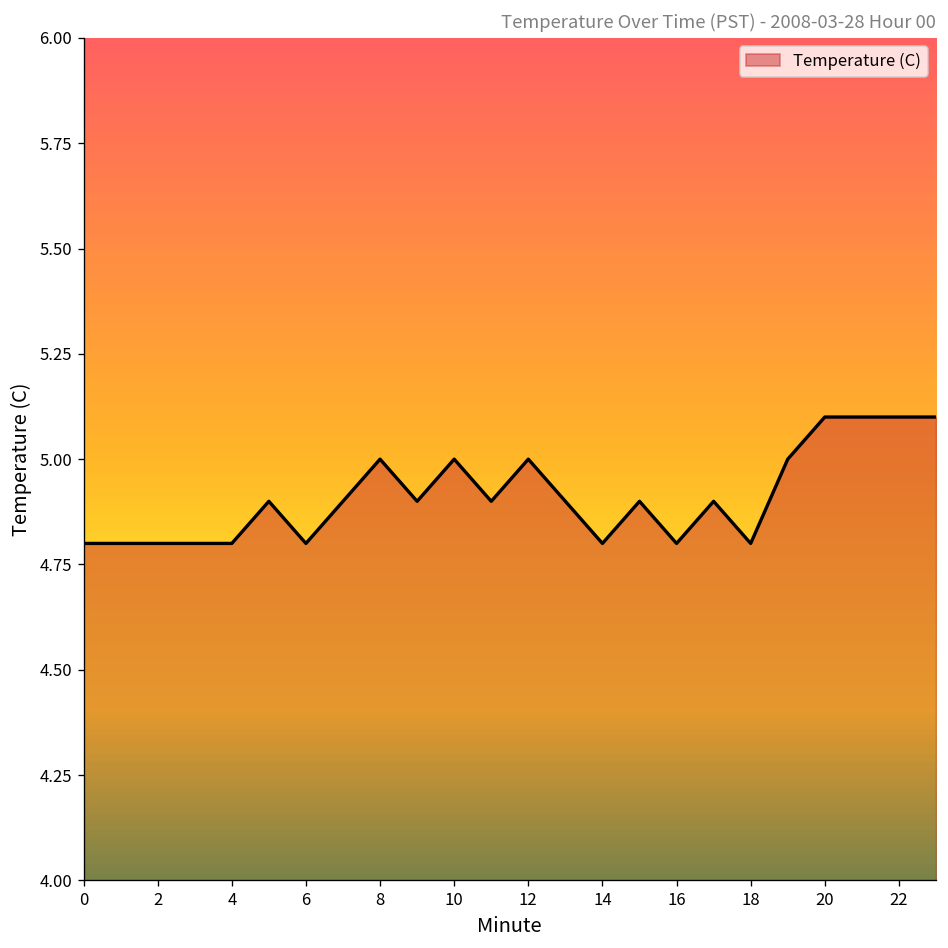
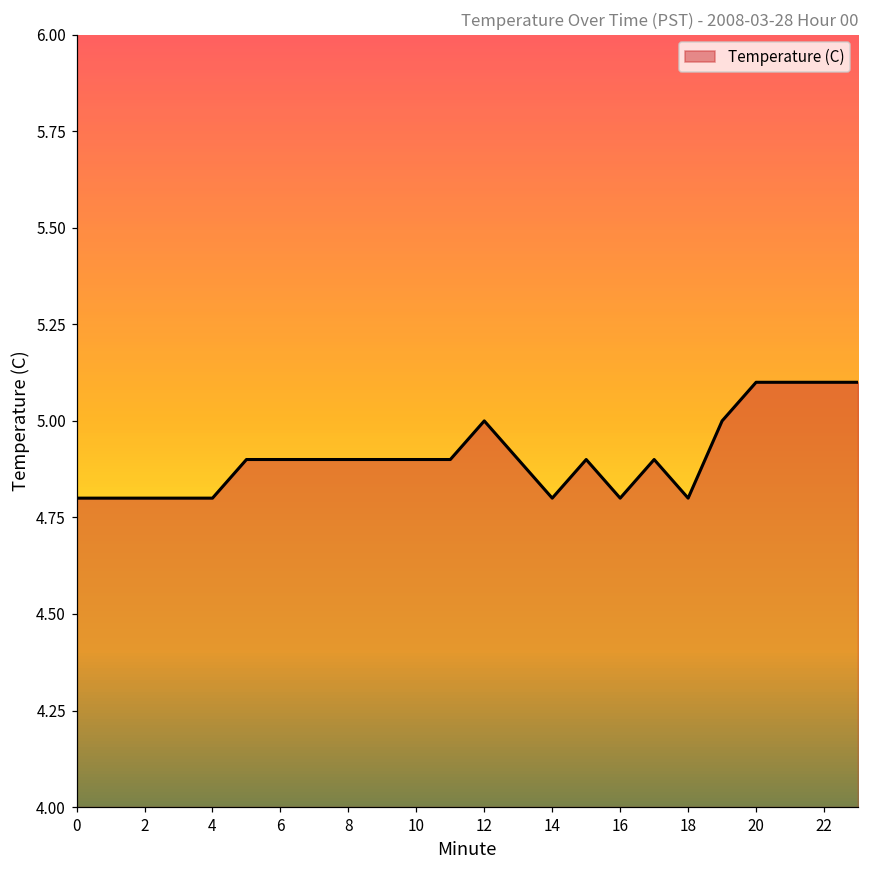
6: 4.8 -> 4.9
8: 5.0 -> 4.9
10: 5.0 -> 4.9
